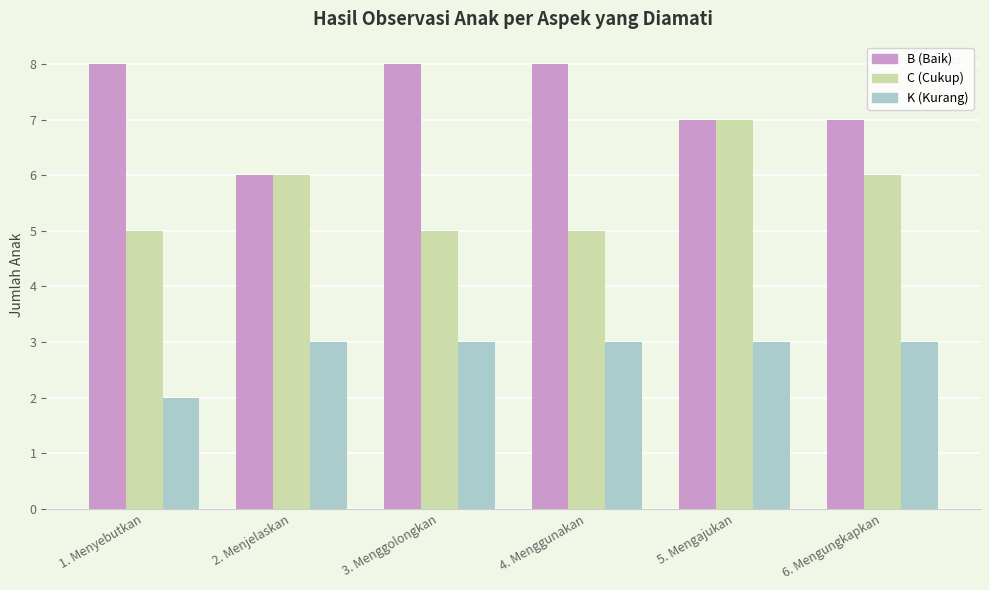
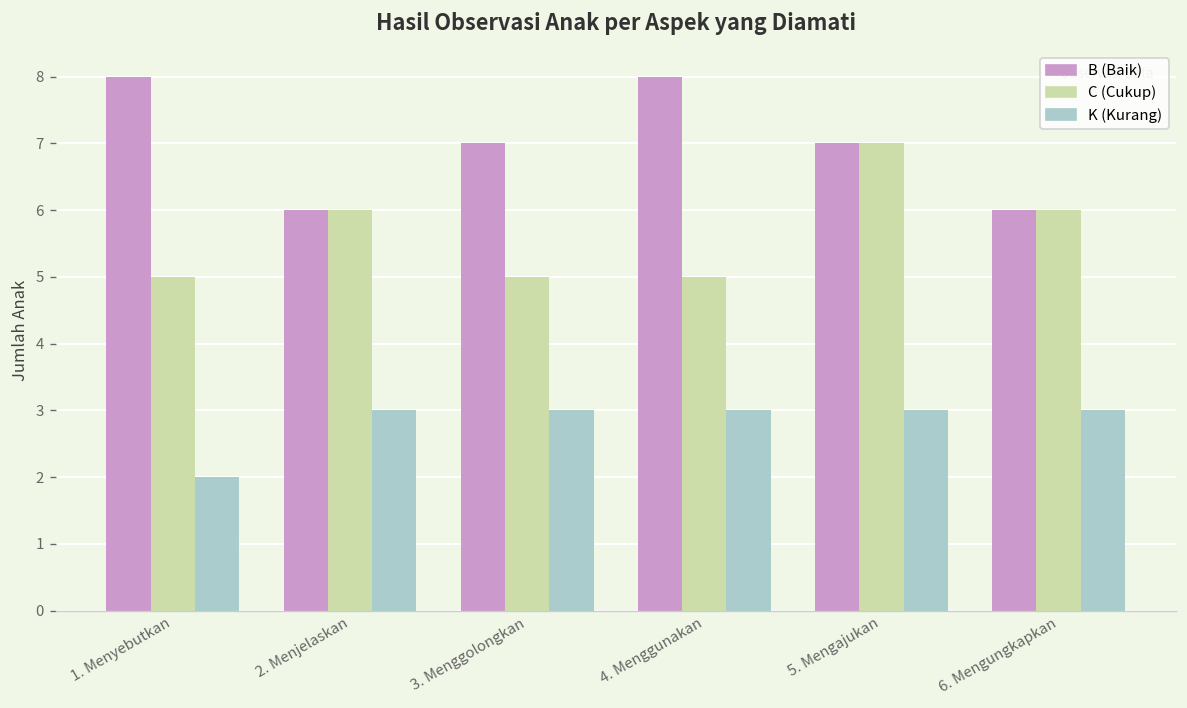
B (Baik), 3. Menggolongkan: 8 -> 7
B (Baik), 6. Mengungkapkan: 7 -> 6
